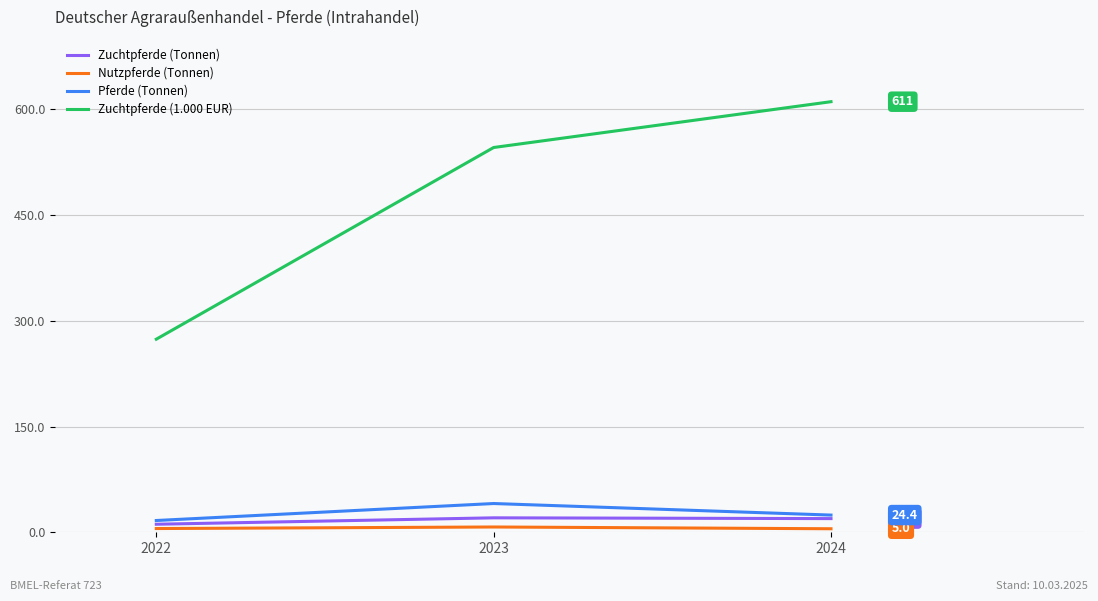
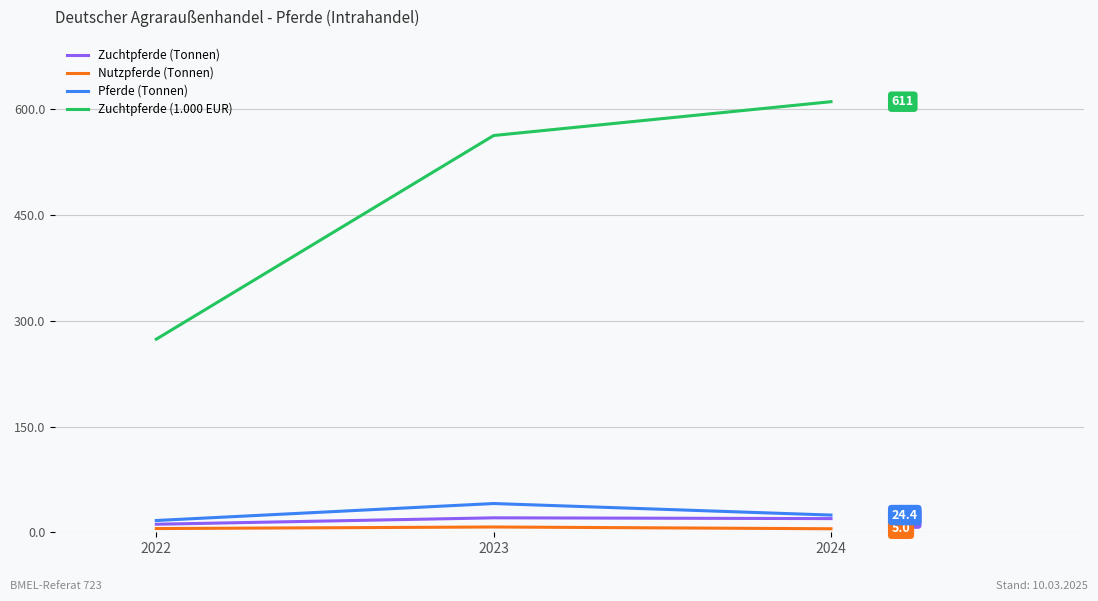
Zuchtpferde (1.000 EUR), 2023: 550 -> 560
